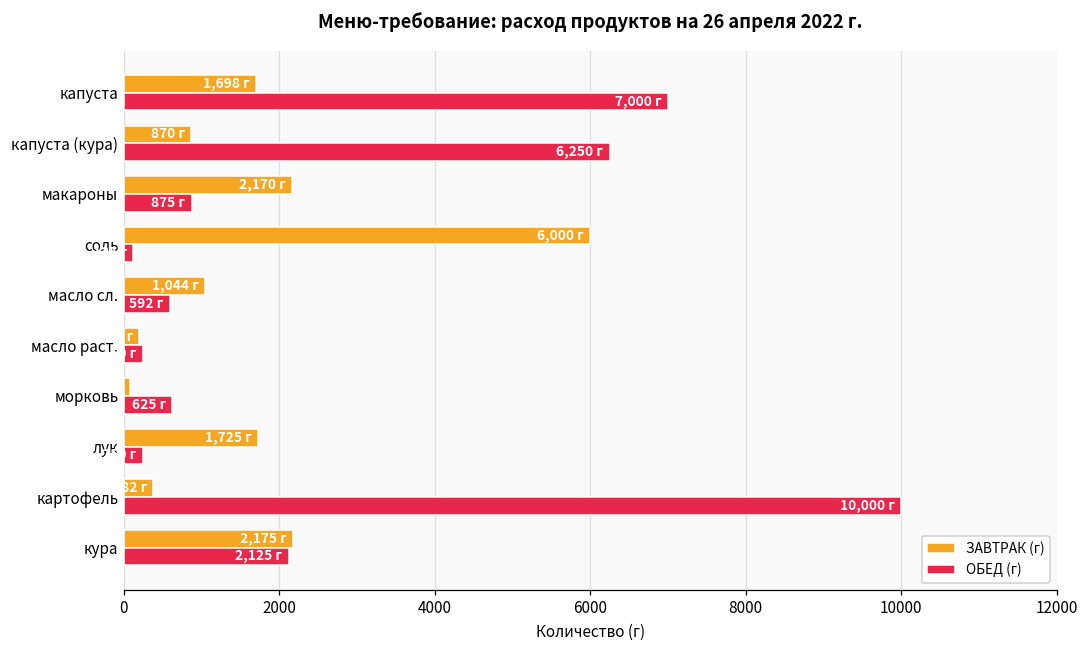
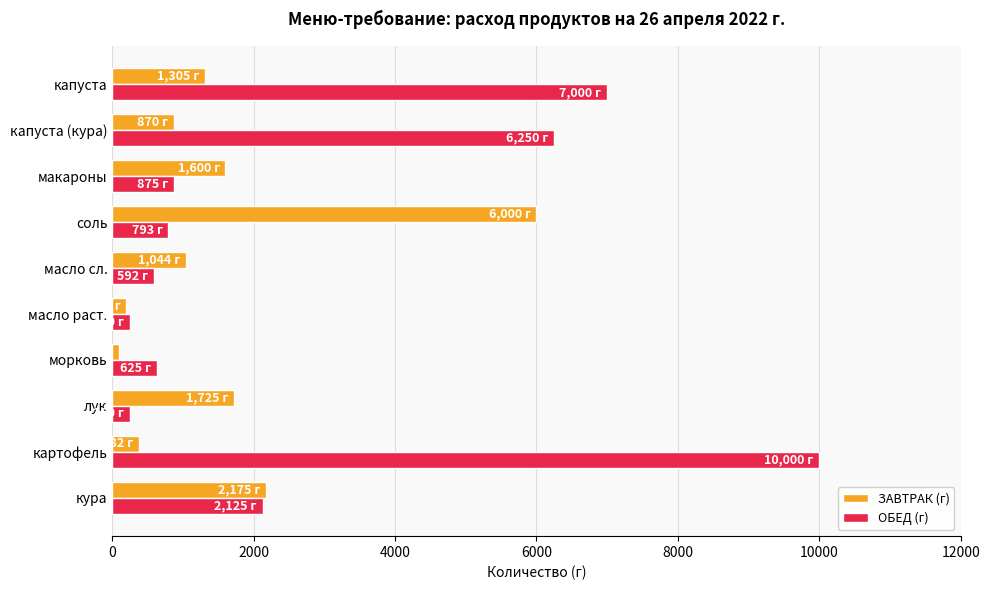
ЗАВТРАК (г), капуста: 1,698 -> 1,305
ЗАВТРАК (г), макароны: 2,170 -> 1,600
ОБЕД (г), соль: 100 -> 800
